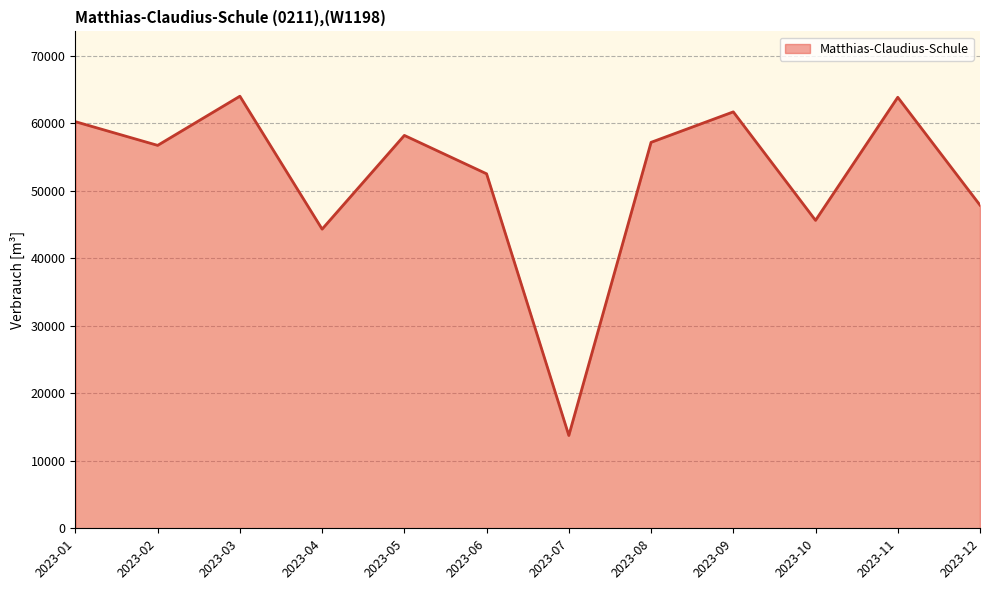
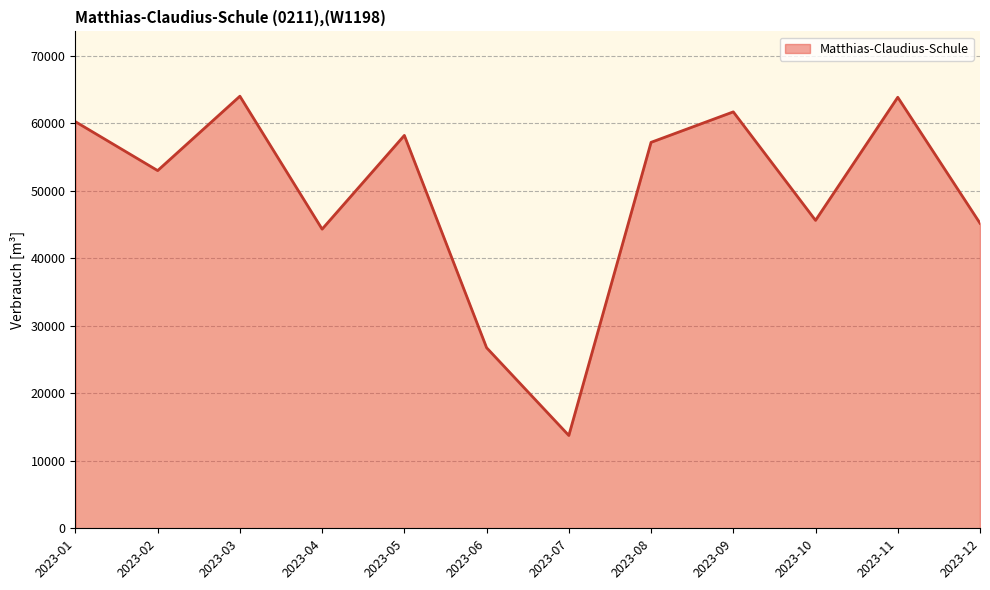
2023-02: 57000 -> 53000
2023-06: 53000 -> 27000
2023-12: 48000 -> 45000
